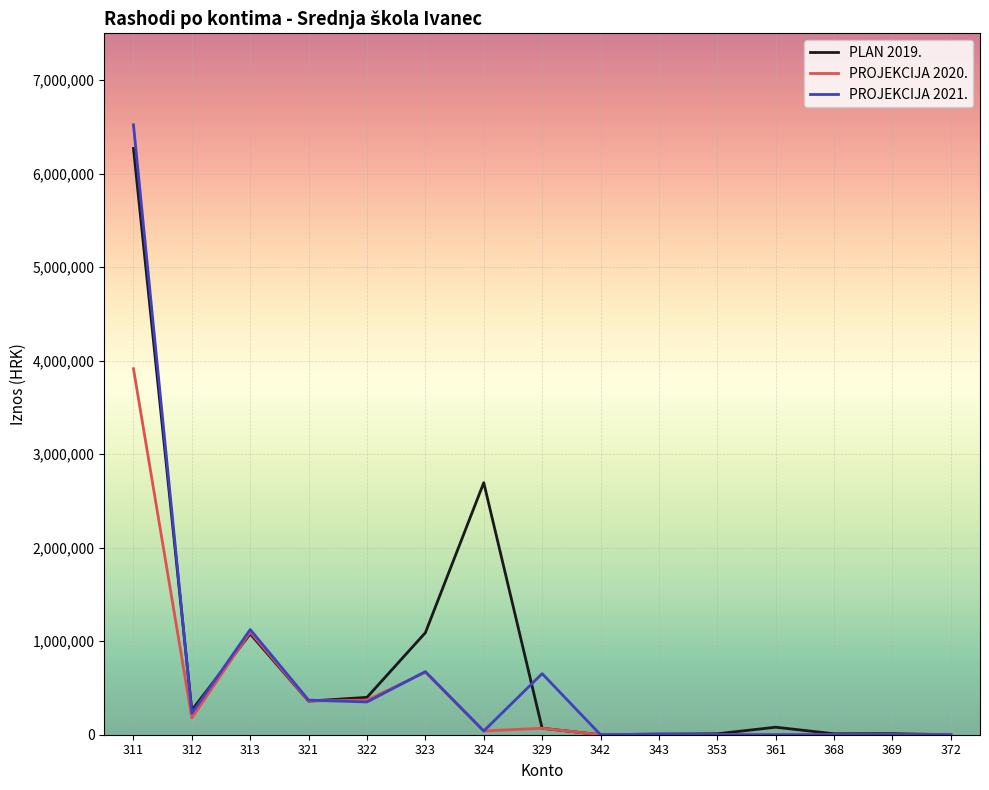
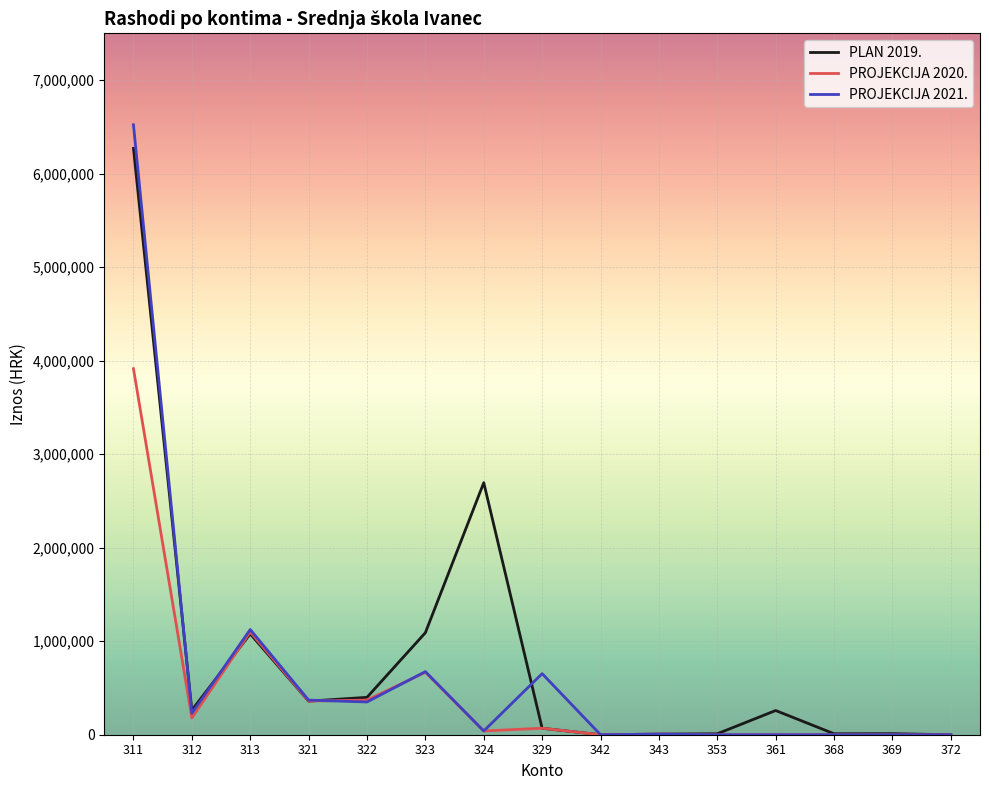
PLAN 2019., 361: 100,000 -> 300,000
